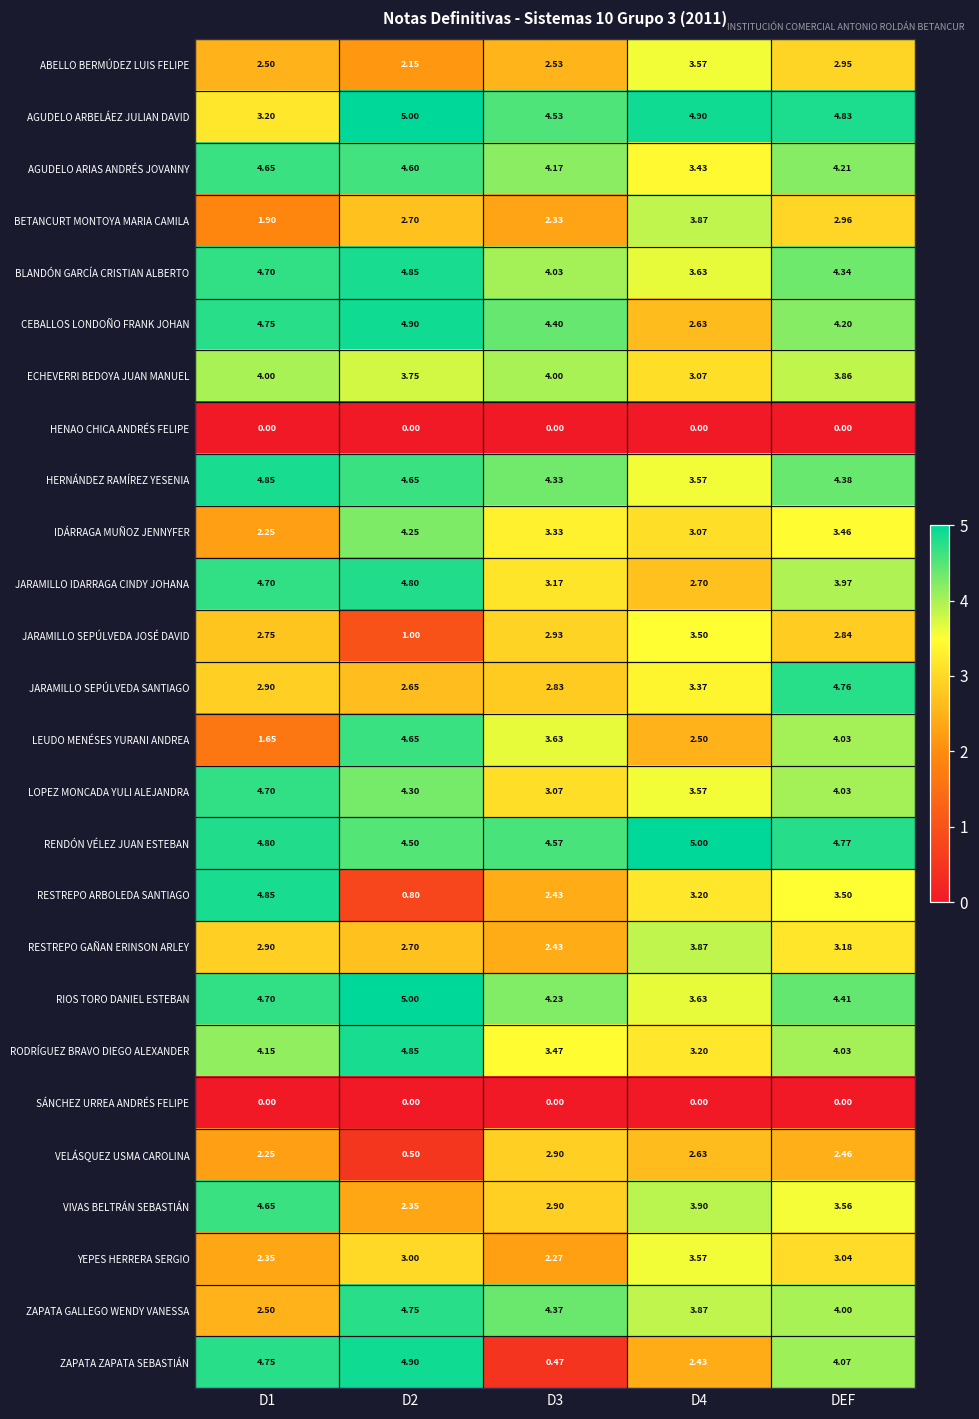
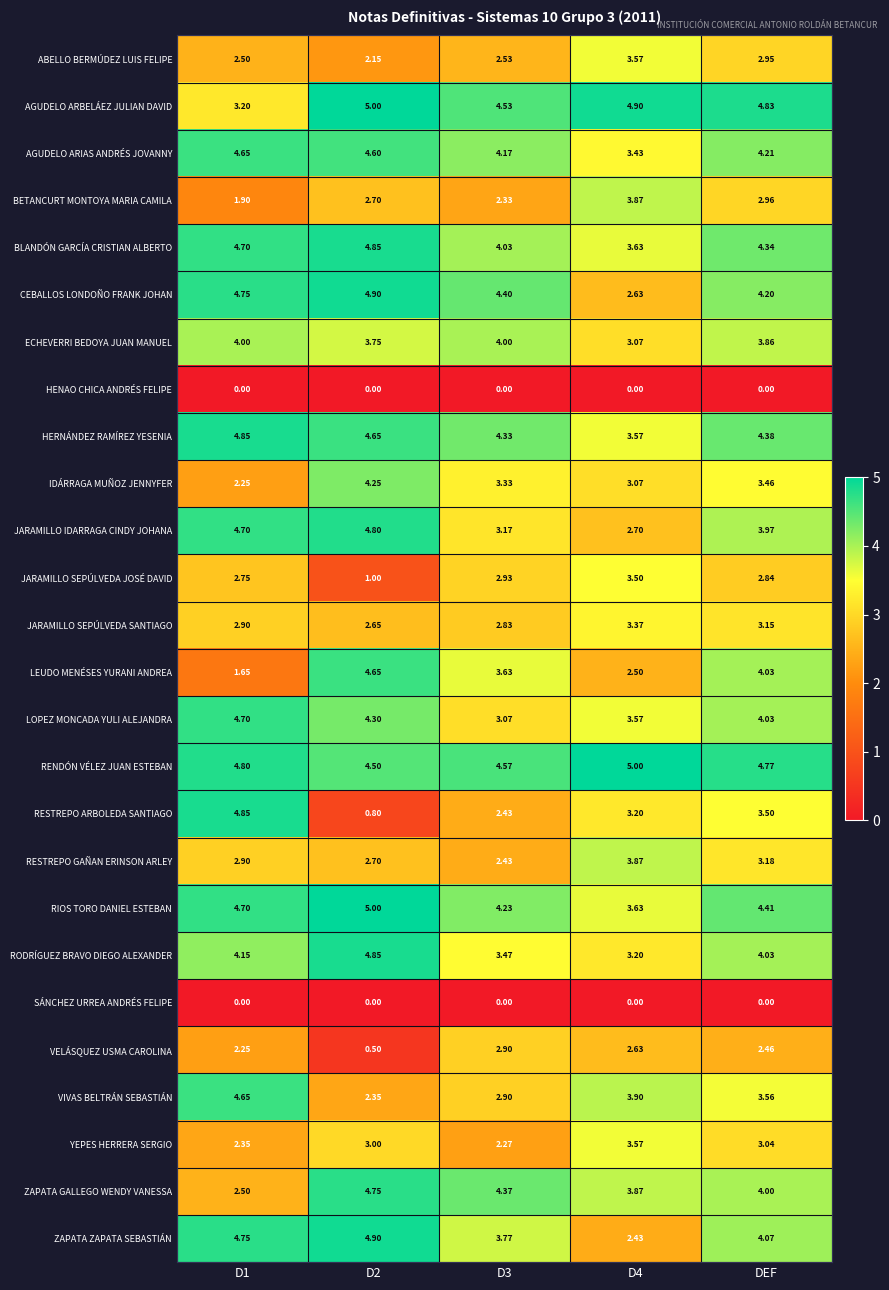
JARAMILLO SEPÚLVEDA SANTIAGO, DEF: 4.76 -> 3.15
ZAPATA ZAPATA SEBASTIÁN, D3: 0.47 -> 3.77
